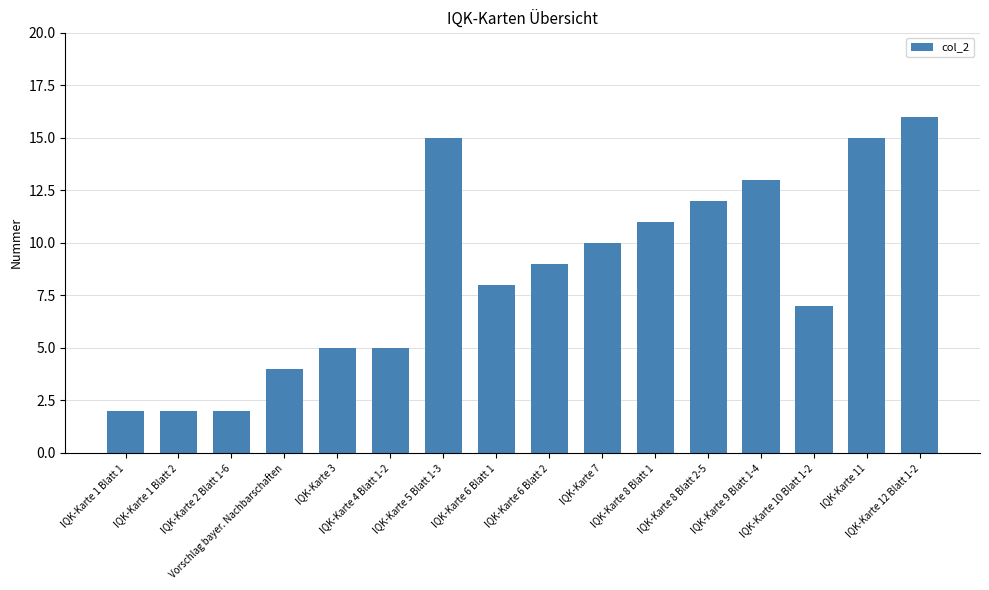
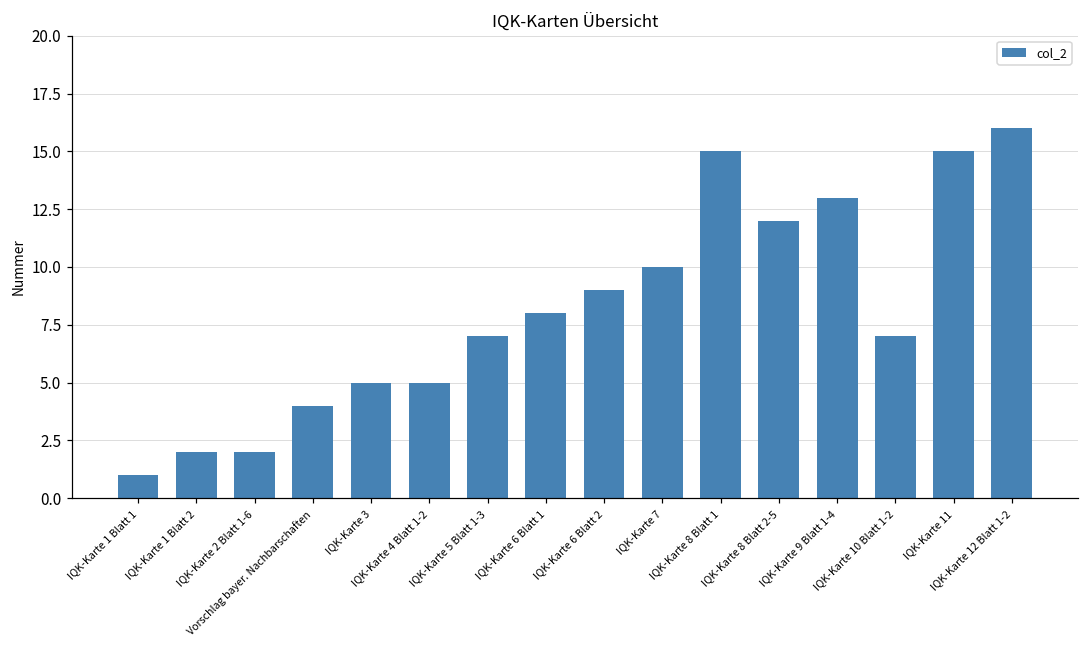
IQK-Karte 1 Blatt 1: 2 -> 1
IQK-Karte 5 Blatt 1-3: 15 -> 7
IQK-Karte 8 Blatt 1: 11 -> 15
